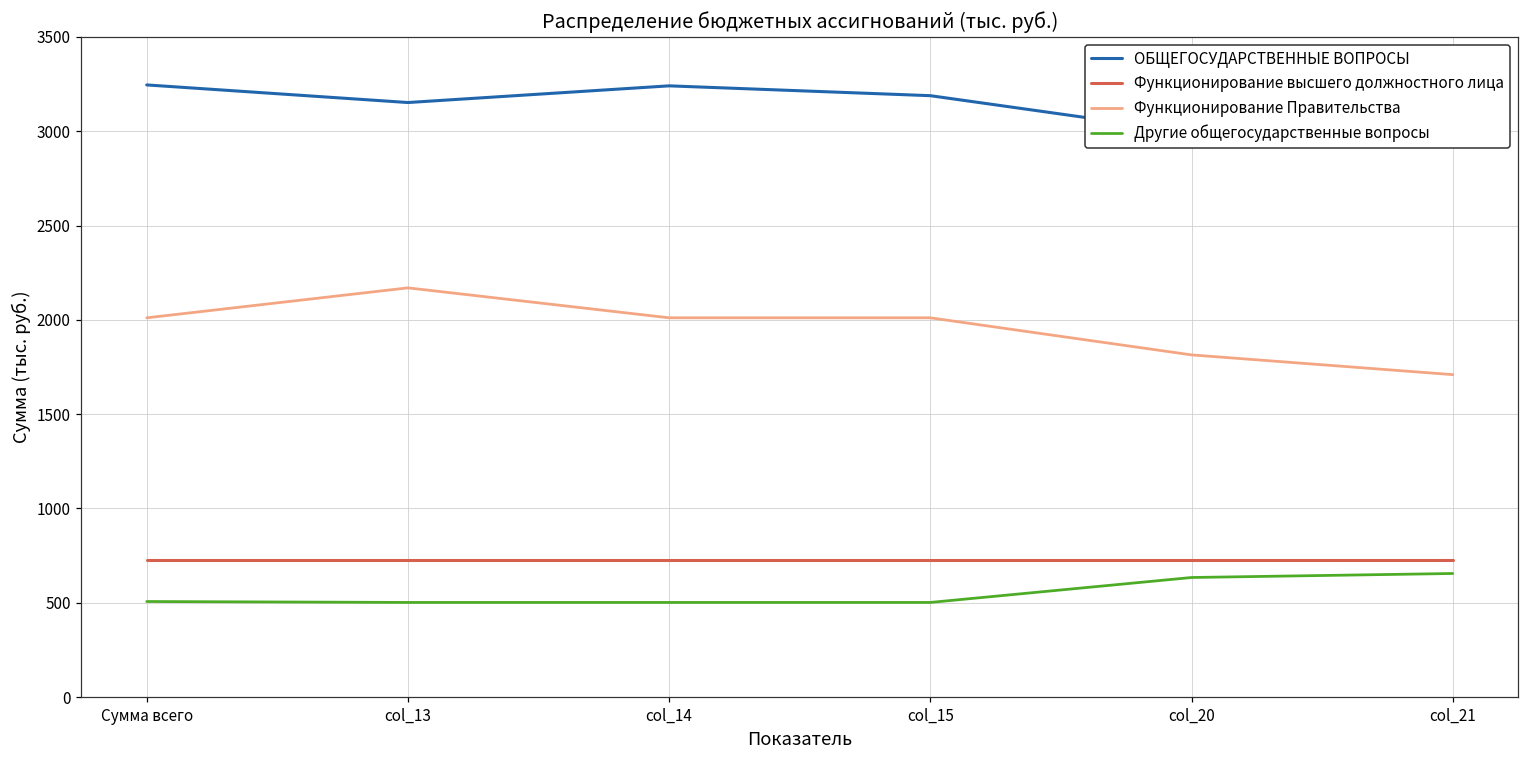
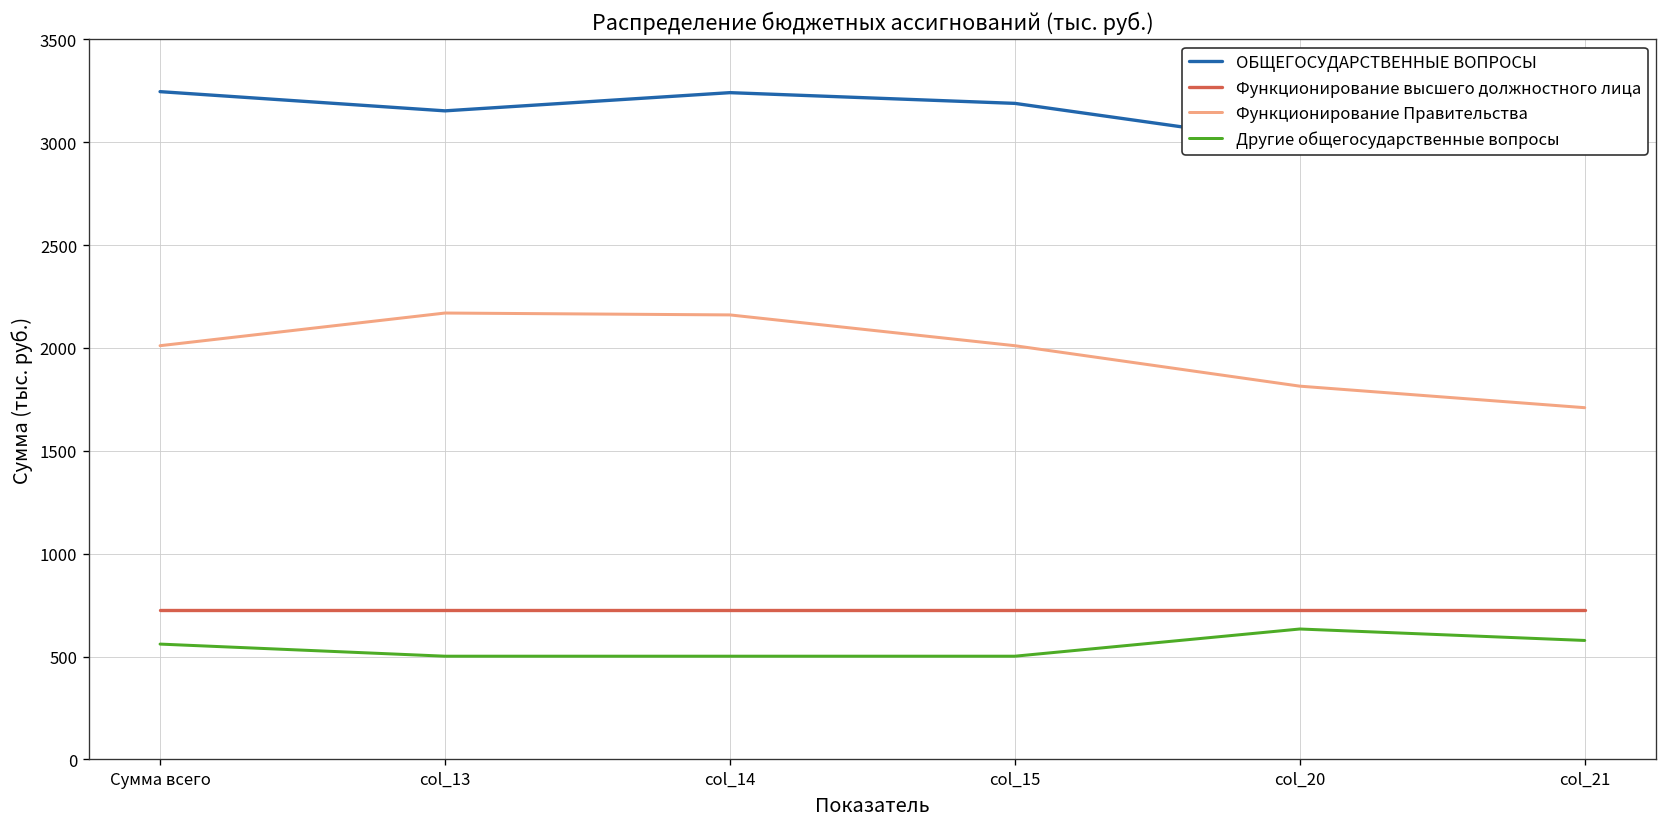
Другие общегосударственные вопросы, Сумма всего: 510 -> 560
Функционирование Правительства, col_14: 2010 -> 2160
Другие общегосударственные вопросы, col_21: 660 -> 580
